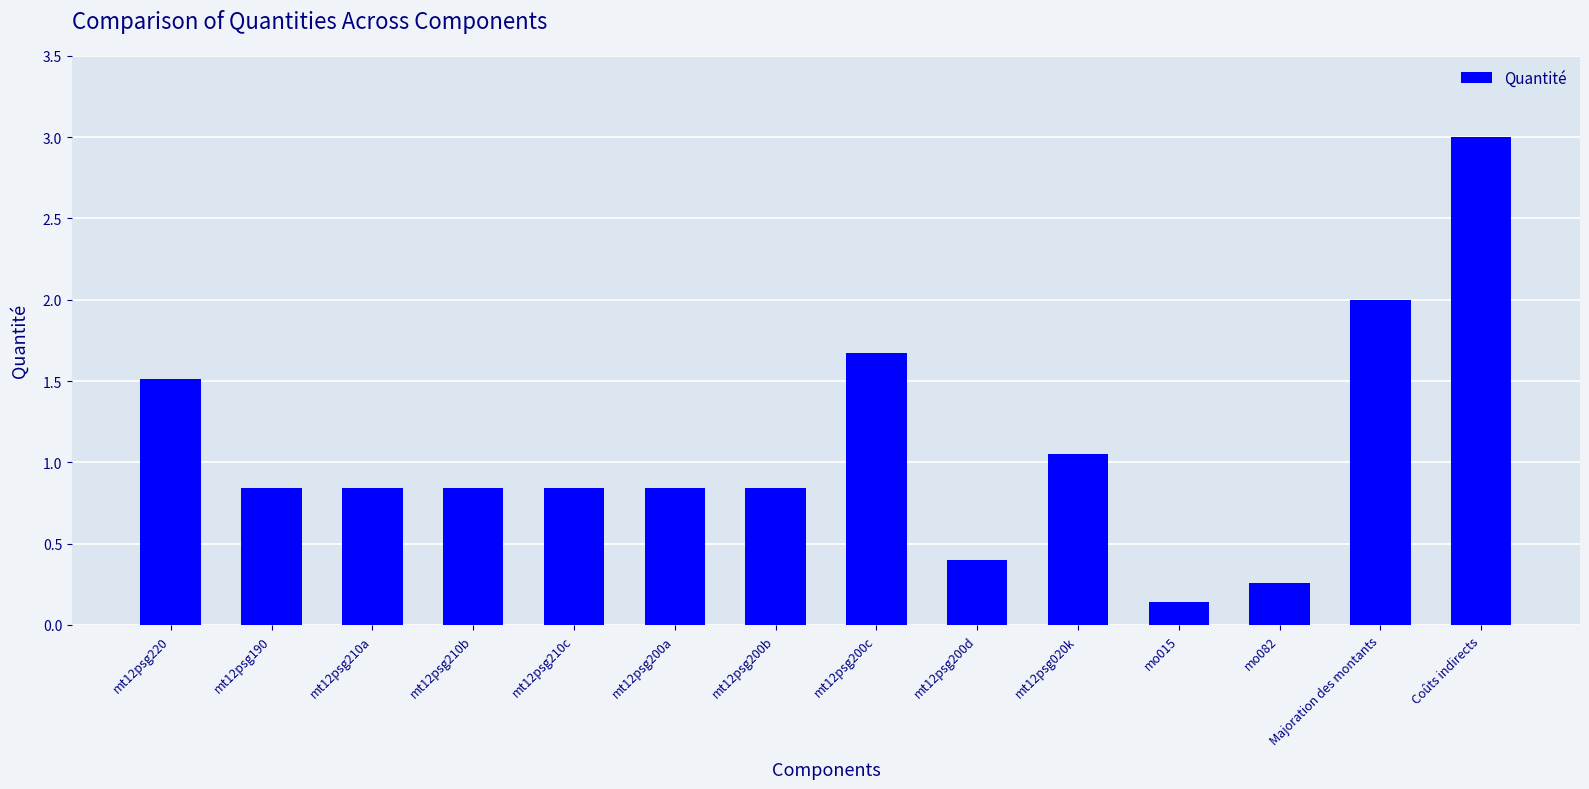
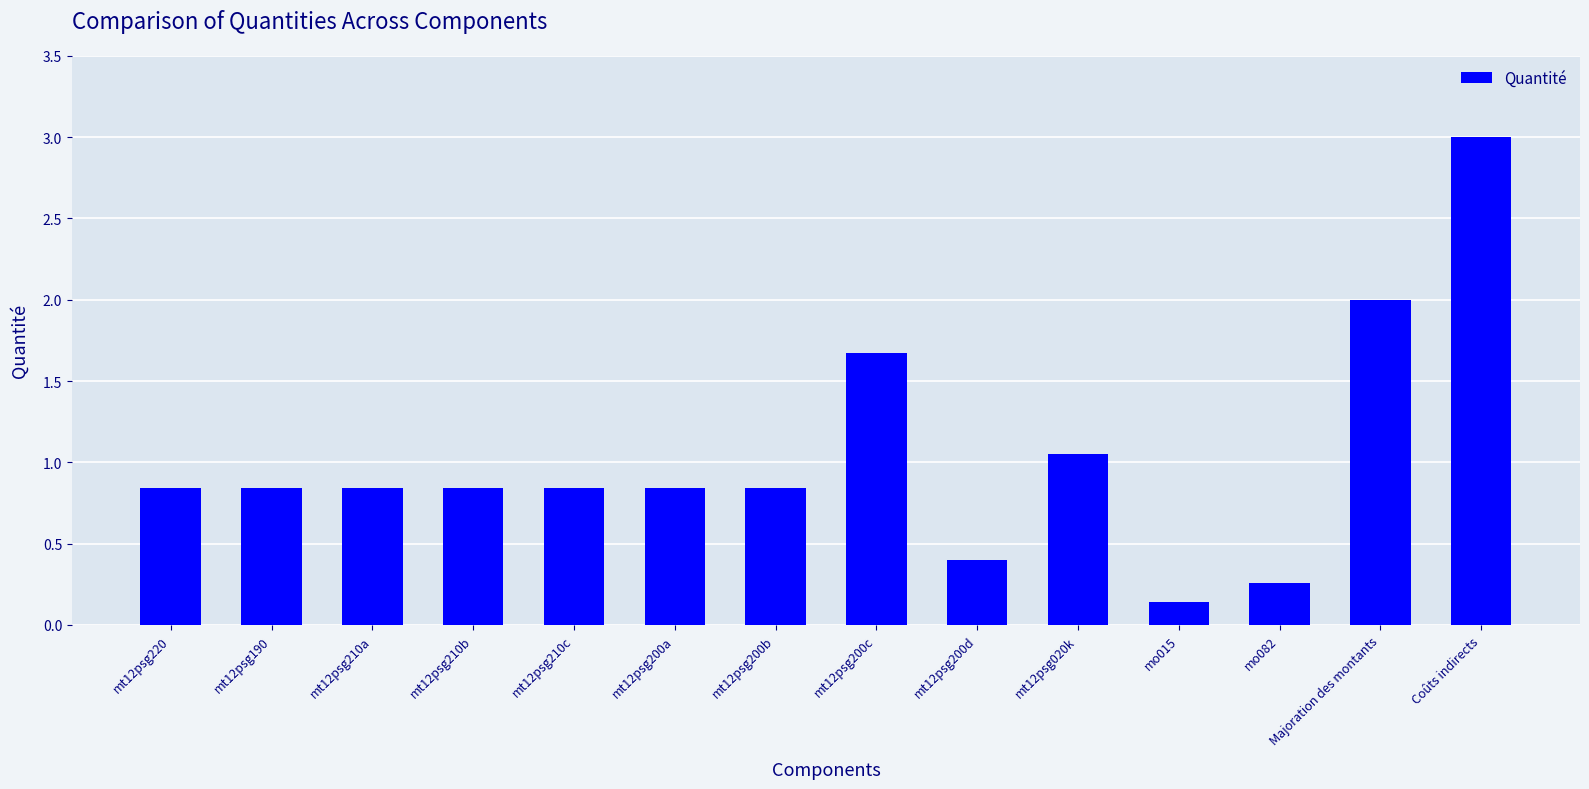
mt12psg220: 1.51 -> 0.84
